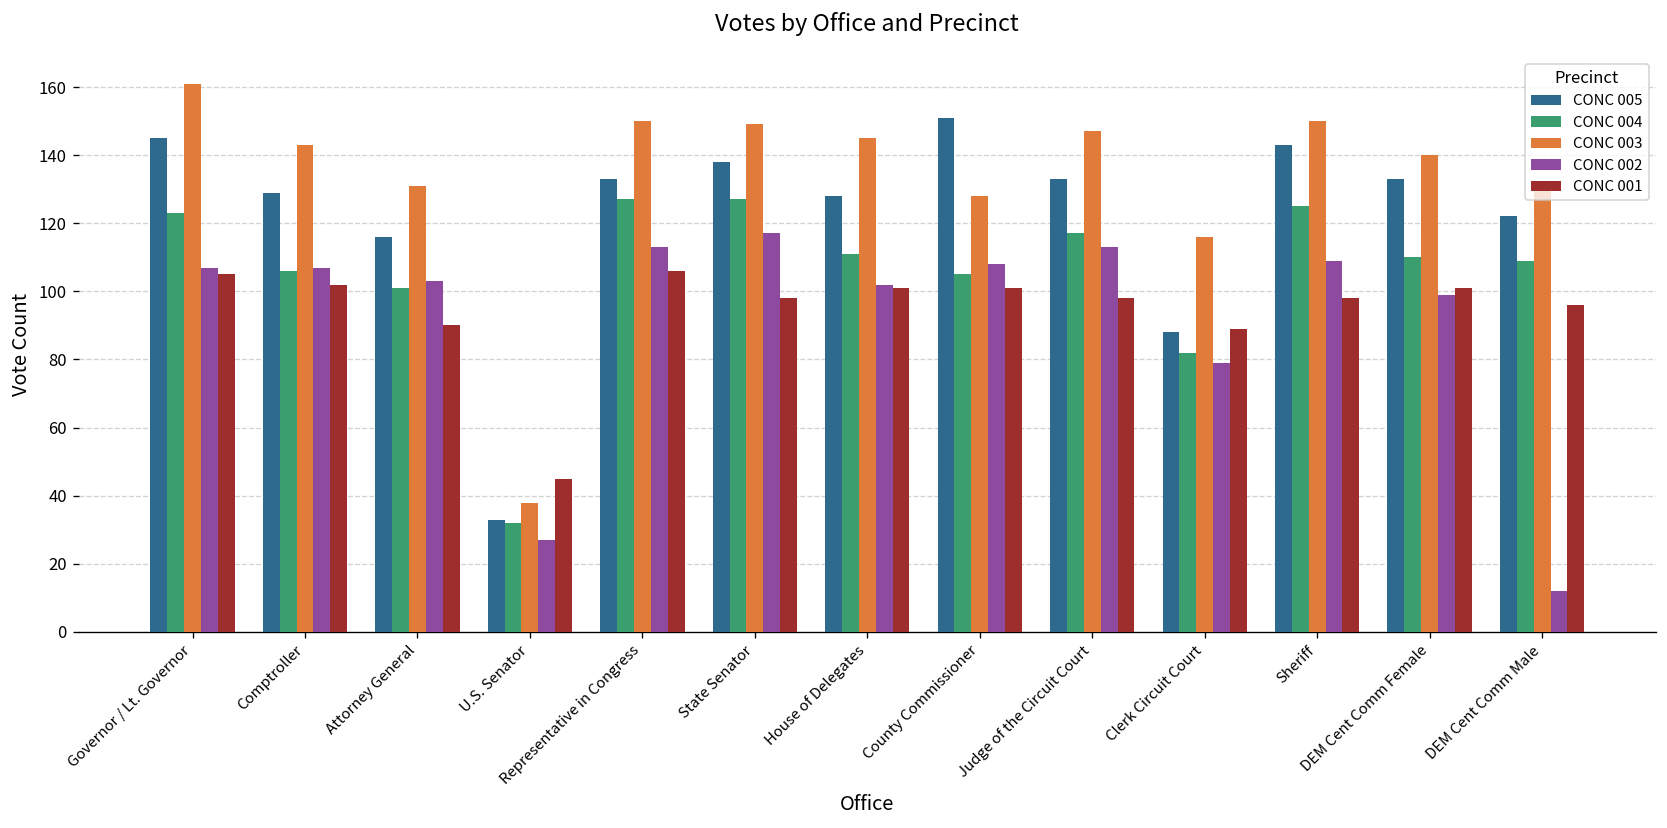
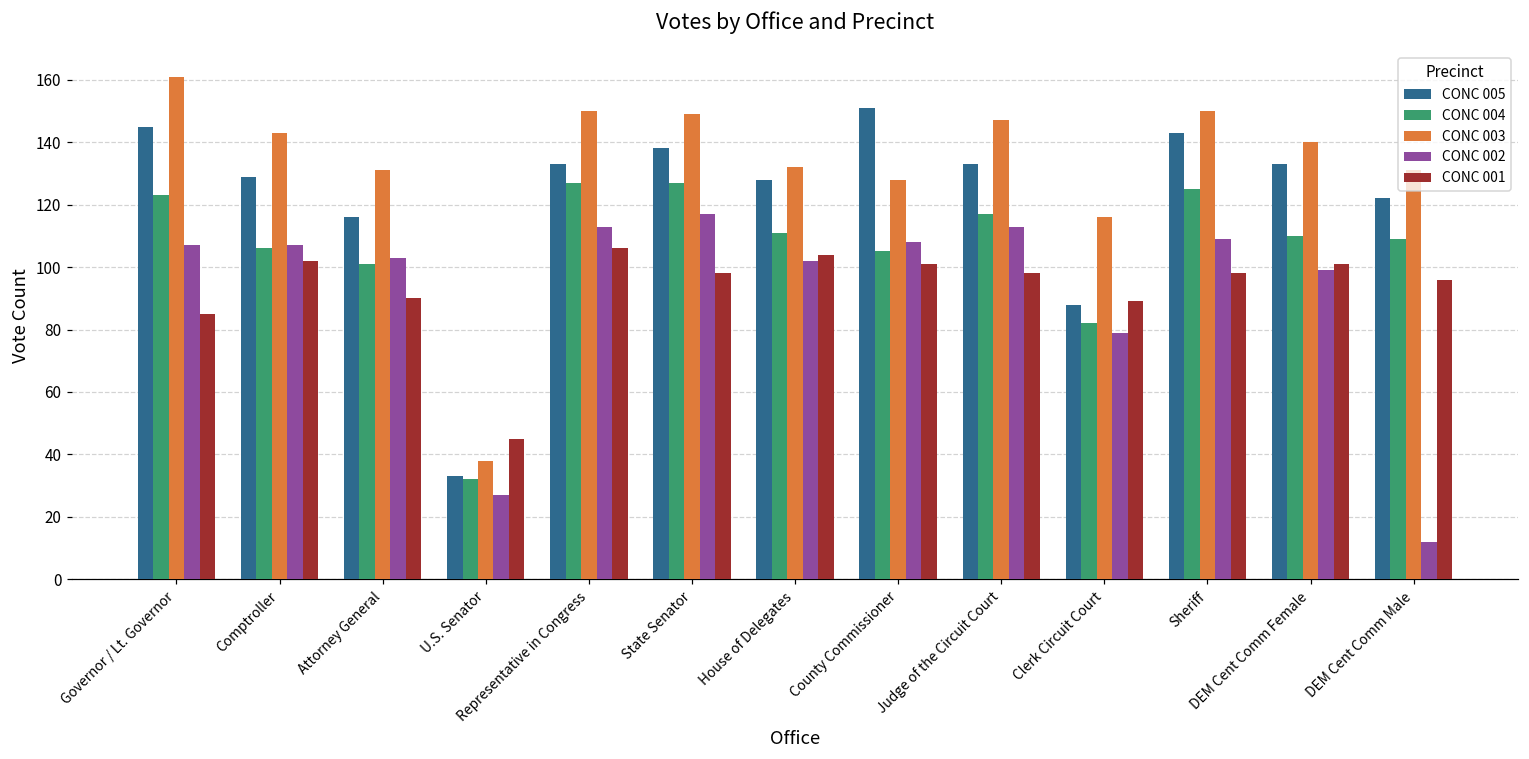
CONC 001, Governor / Lt. Governor: 105 -> 85
CONC 003, House of Delegates: 145 -> 132
CONC 001, House of Delegates: 101 -> 104
